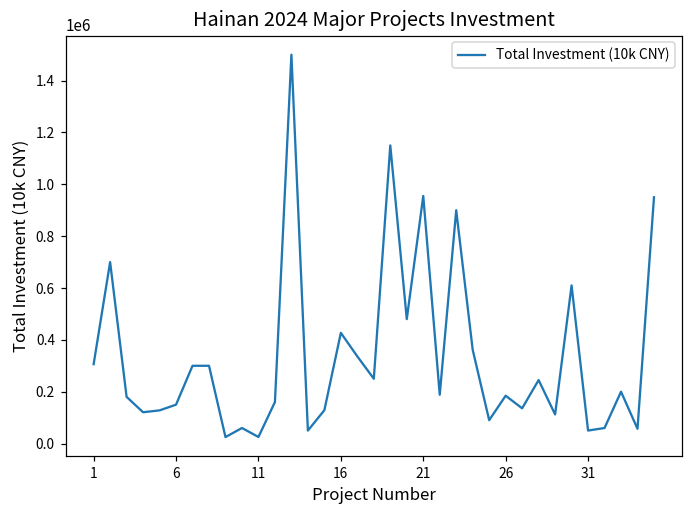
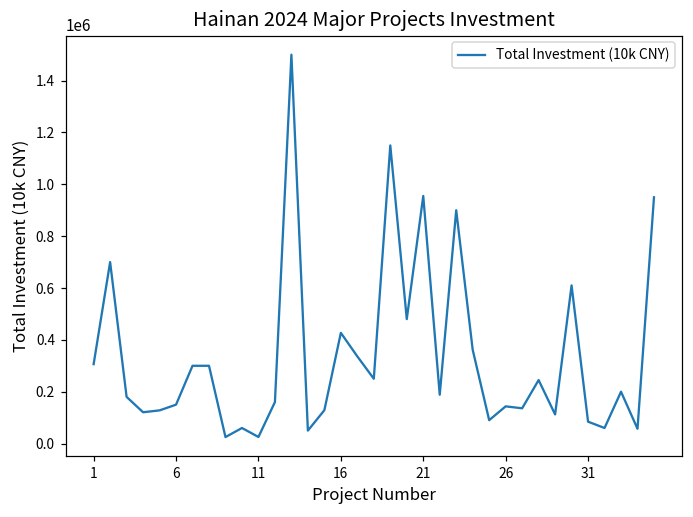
26: 180000 -> 140000
31: 50000 -> 80000
